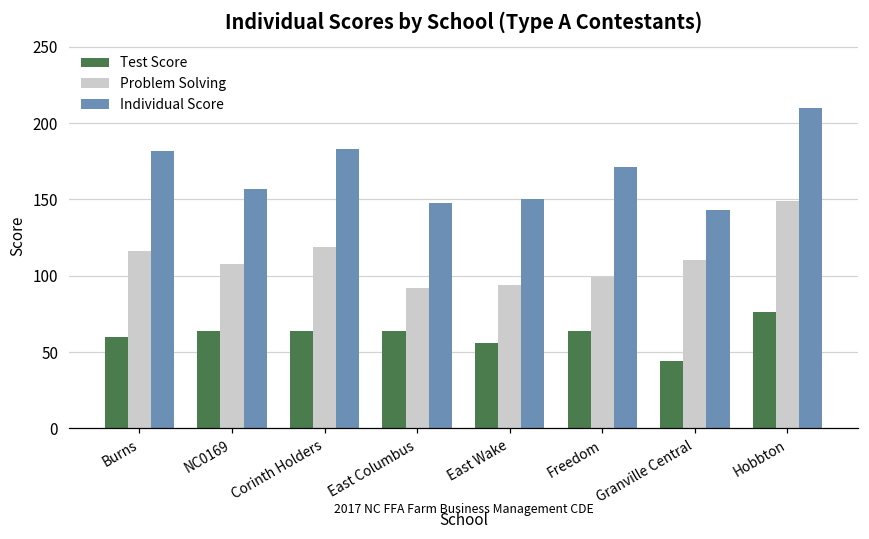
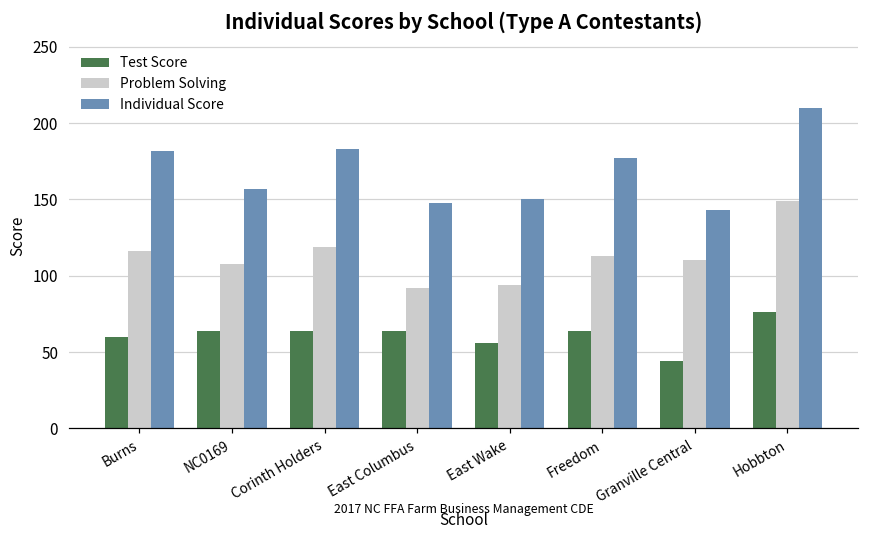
Problem Solving, Freedom: 99 -> 113
Individual Score, Freedom: 171 -> 177
